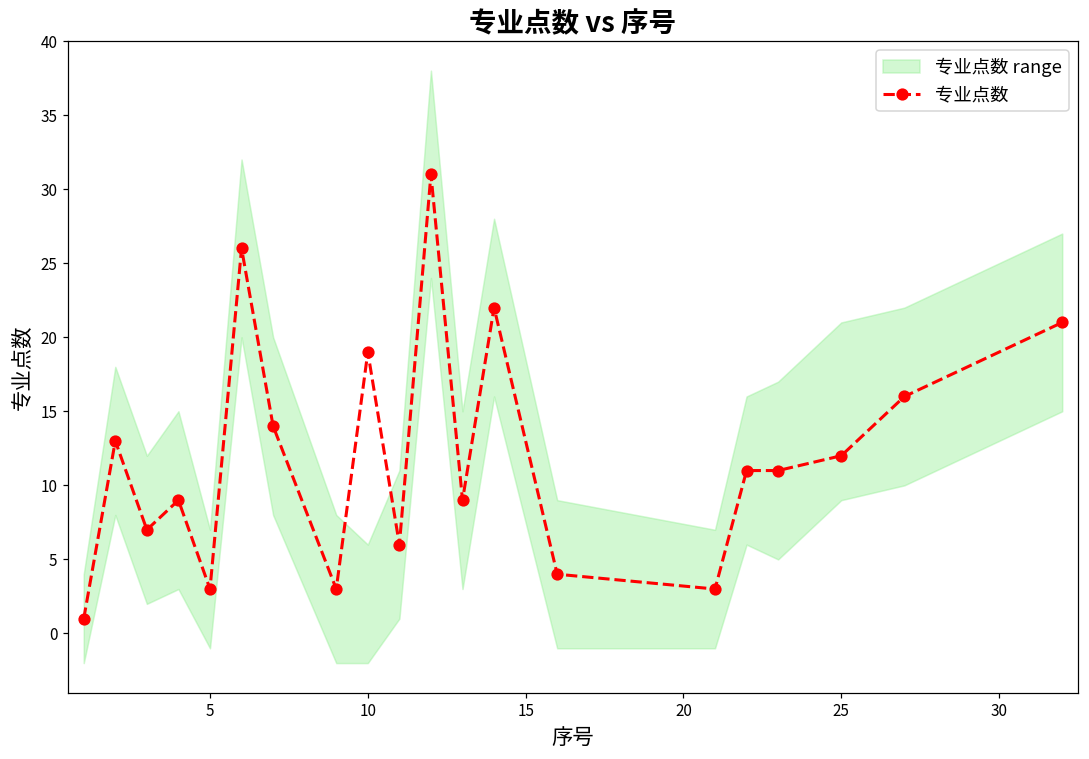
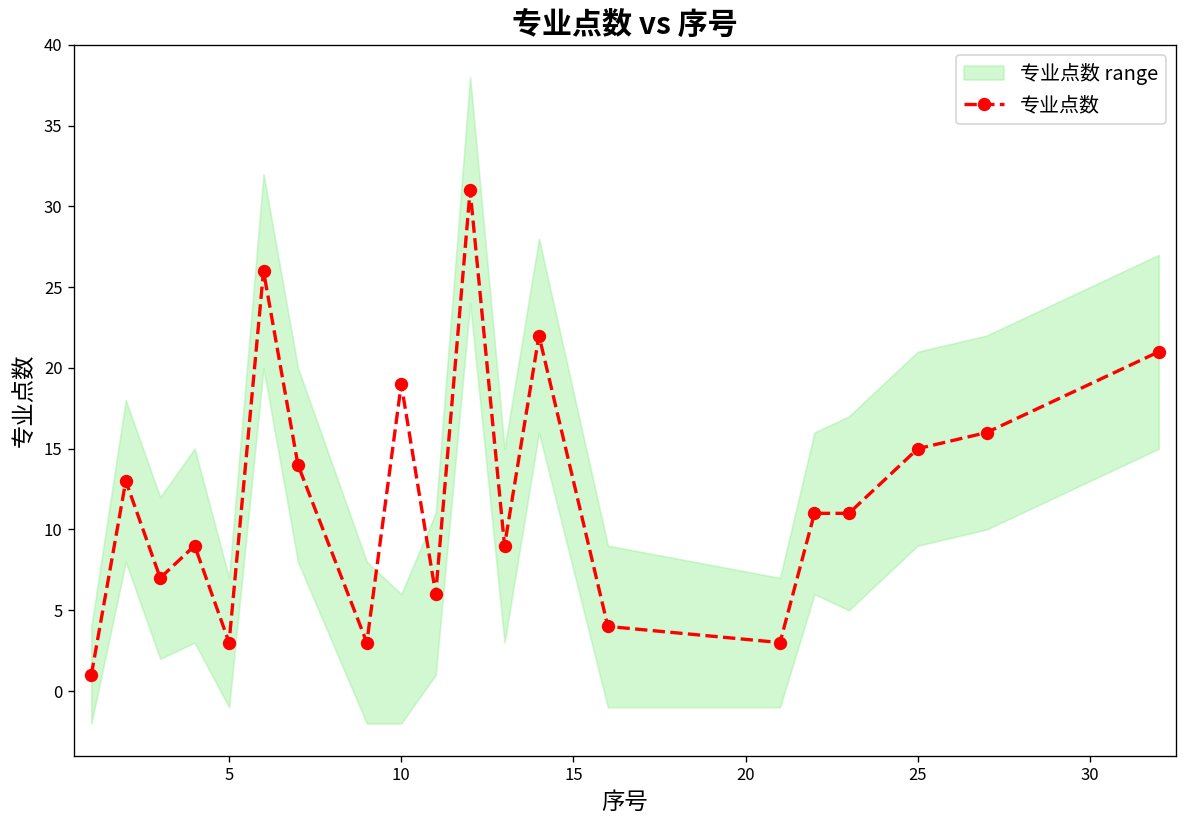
专业点数, 25: 12 -> 15
